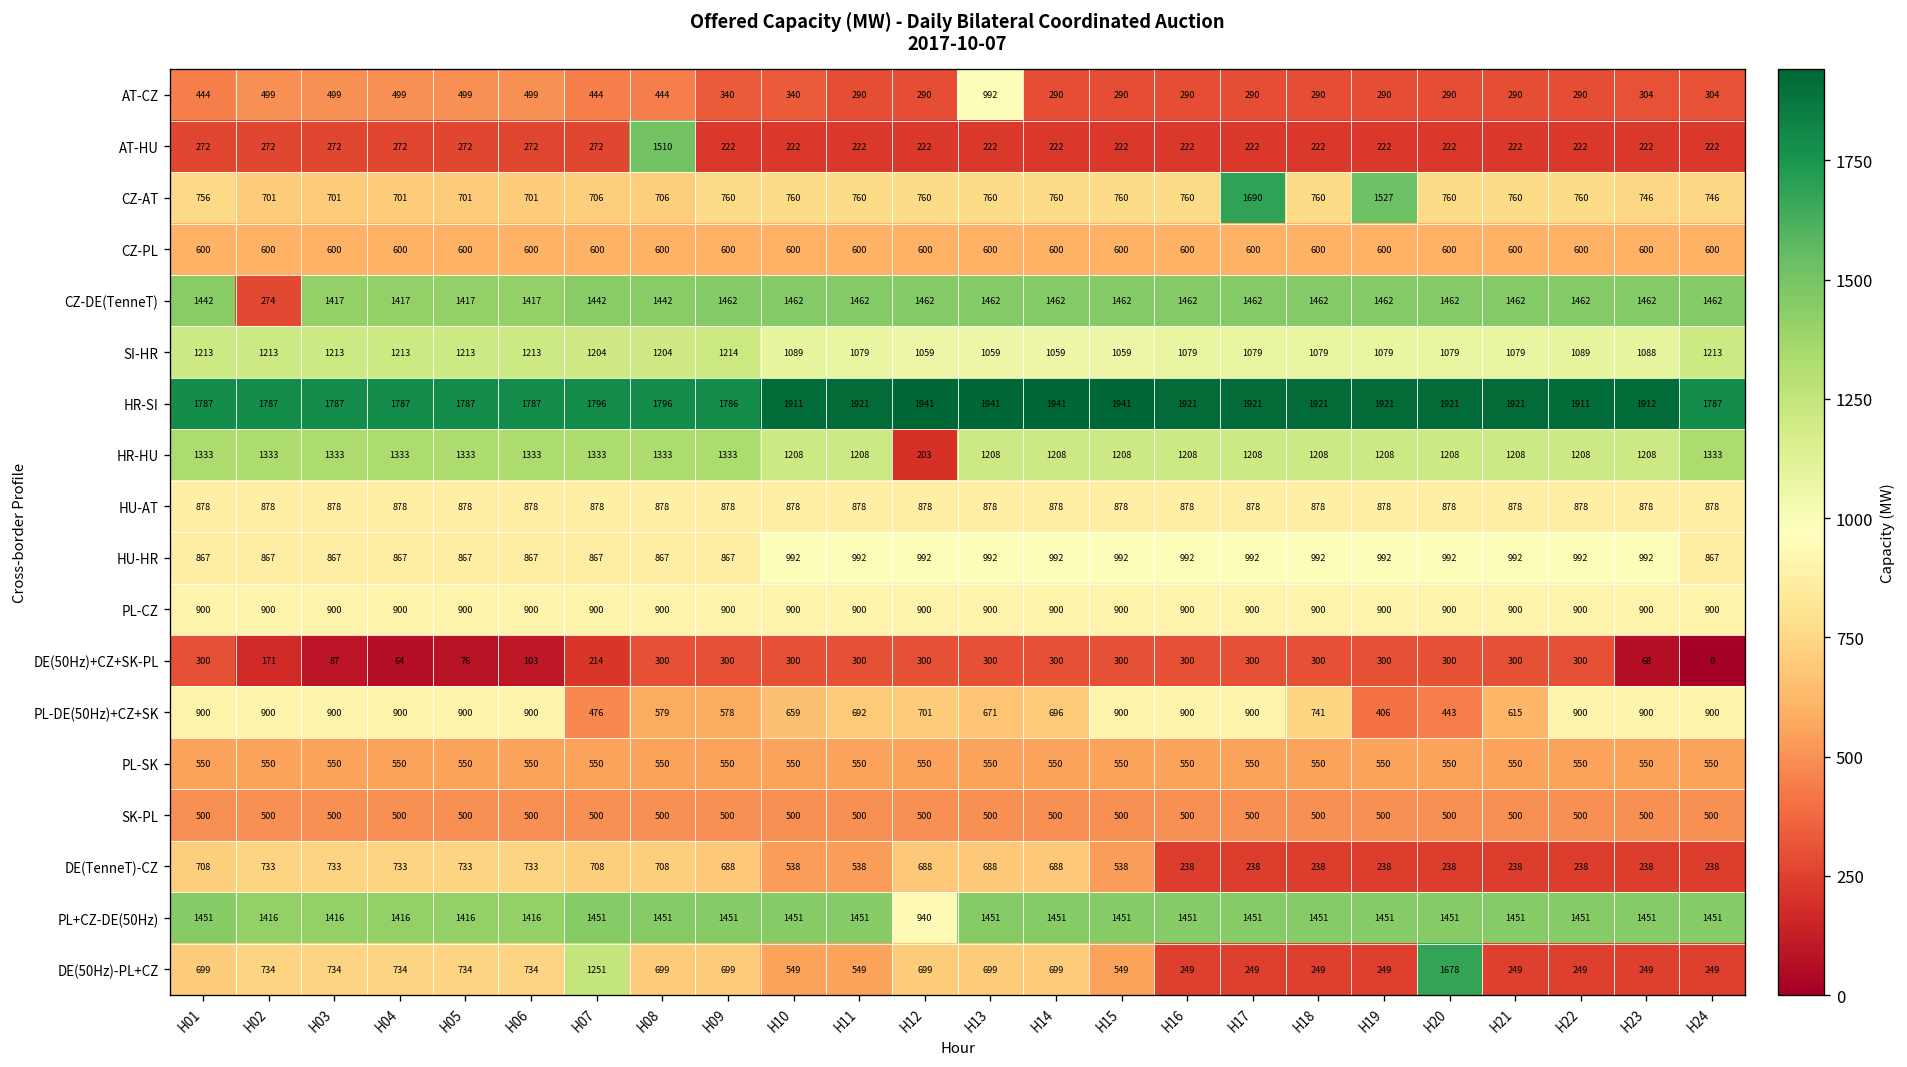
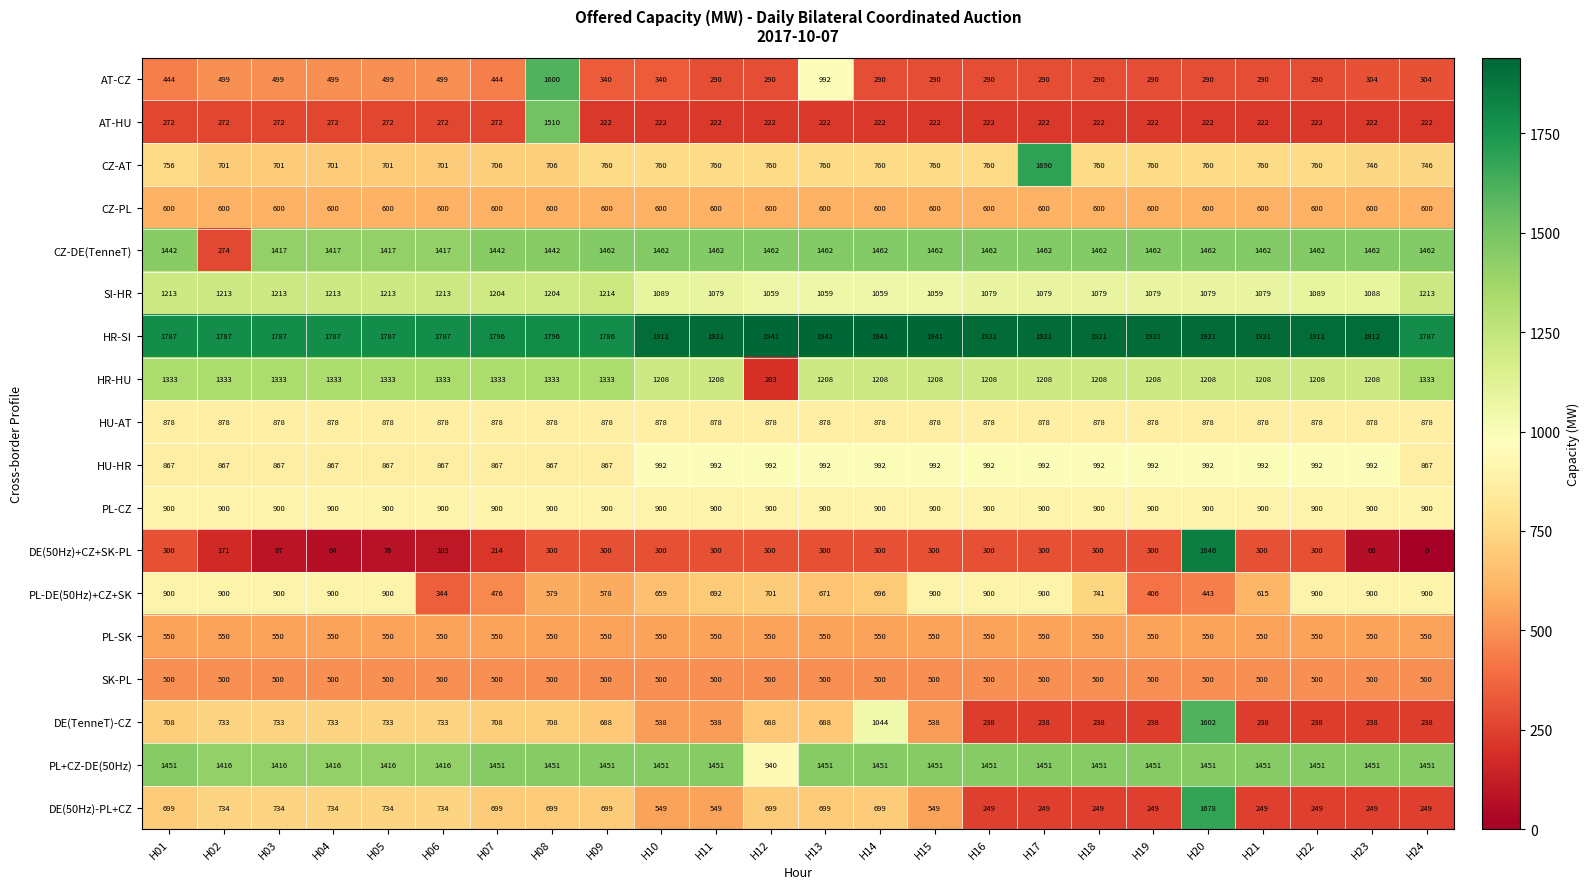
AT-CZ, H08: 444 -> 1600
CZ-AT, H19: 1527 -> 760
DE(50Hz)+CZ+SK-PL, H20: 300 -> 1846
PL-DE(50Hz)+CZ+SK, H06: 900 -> 344
DE(TenneT)-CZ, H14: 688 -> 1044
DE(TenneT)-CZ, H20: 238 -> 1602
DE(50Hz)-PL+CZ, H07: 1251 -> 699
